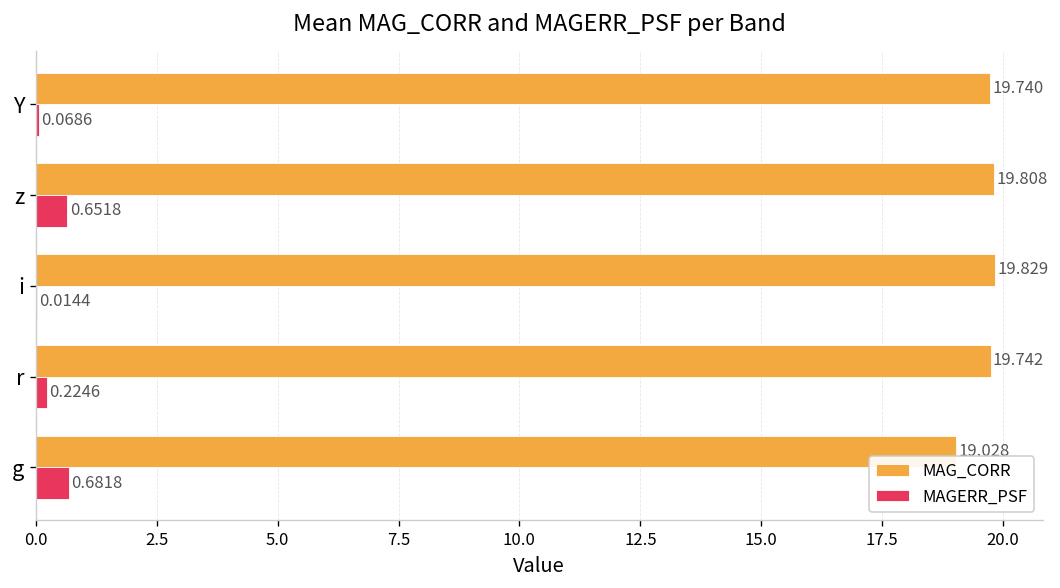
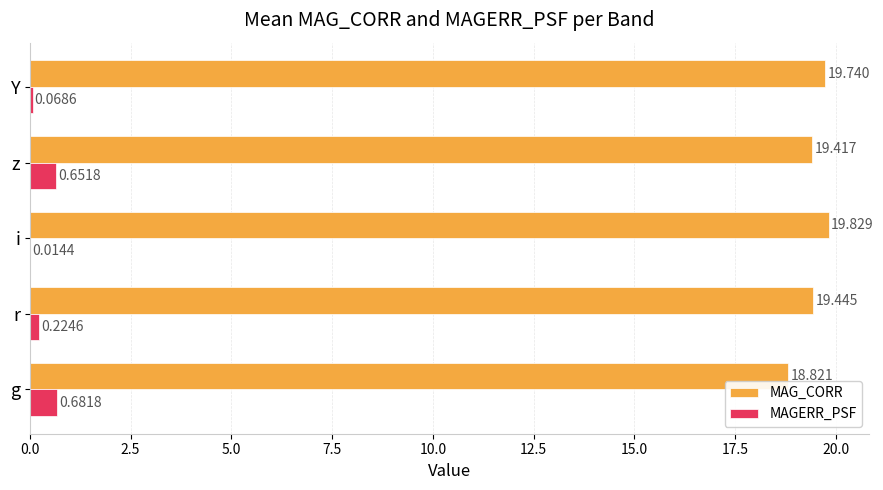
MAG_CORR, z: 19.808 -> 19.417
MAG_CORR, r: 19.742 -> 19.445
MAG_CORR, g: 19.0 -> 18.8
